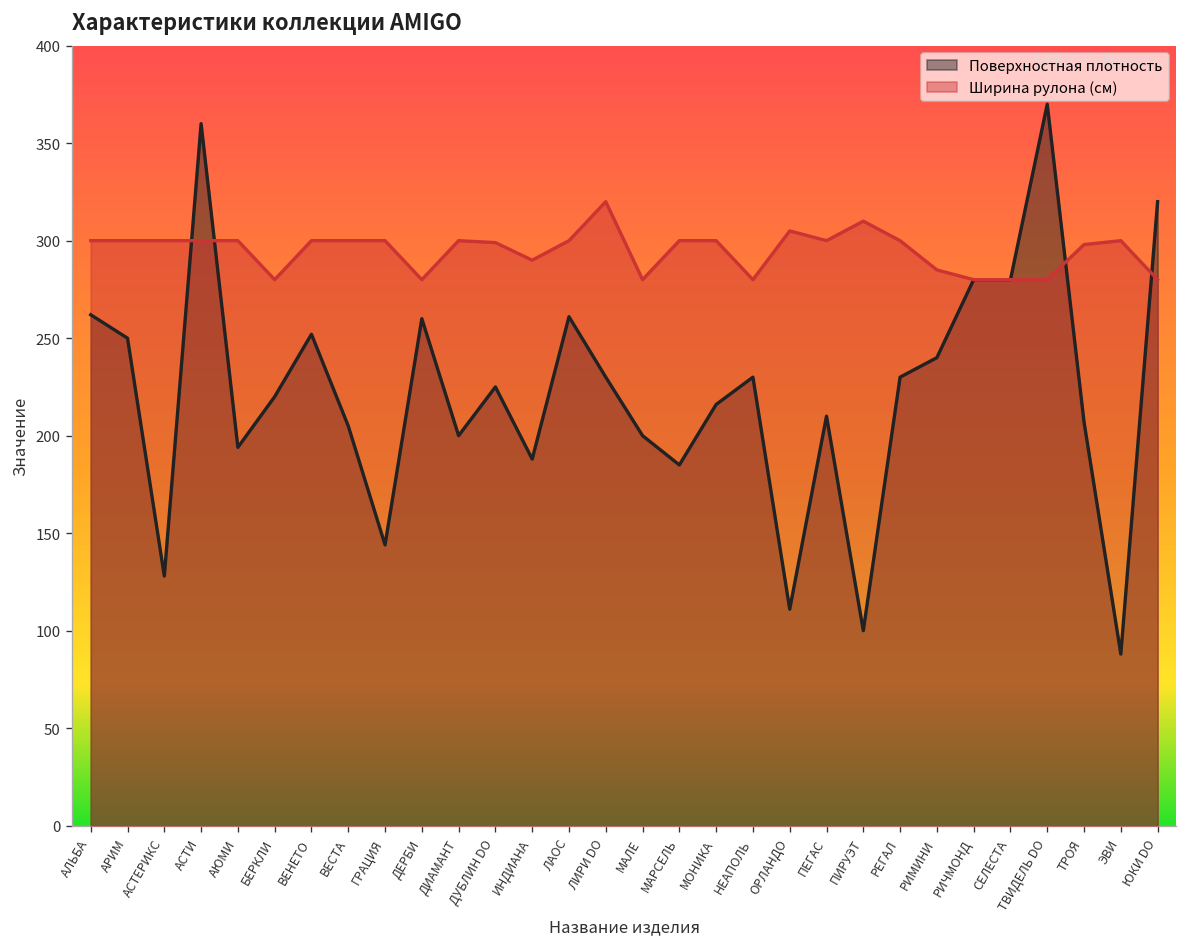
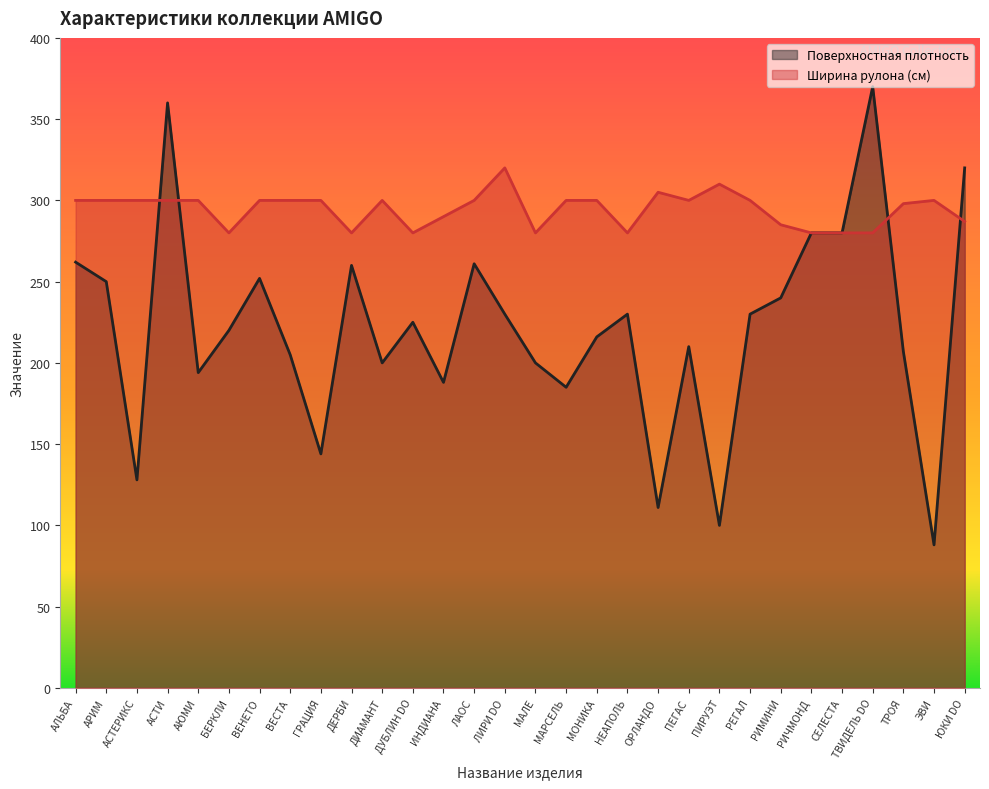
Ширина рулона (см), ДУБЛИН DO: 299 -> 280
Ширина рулона (см), ЮКИ DO: 280 -> 287
